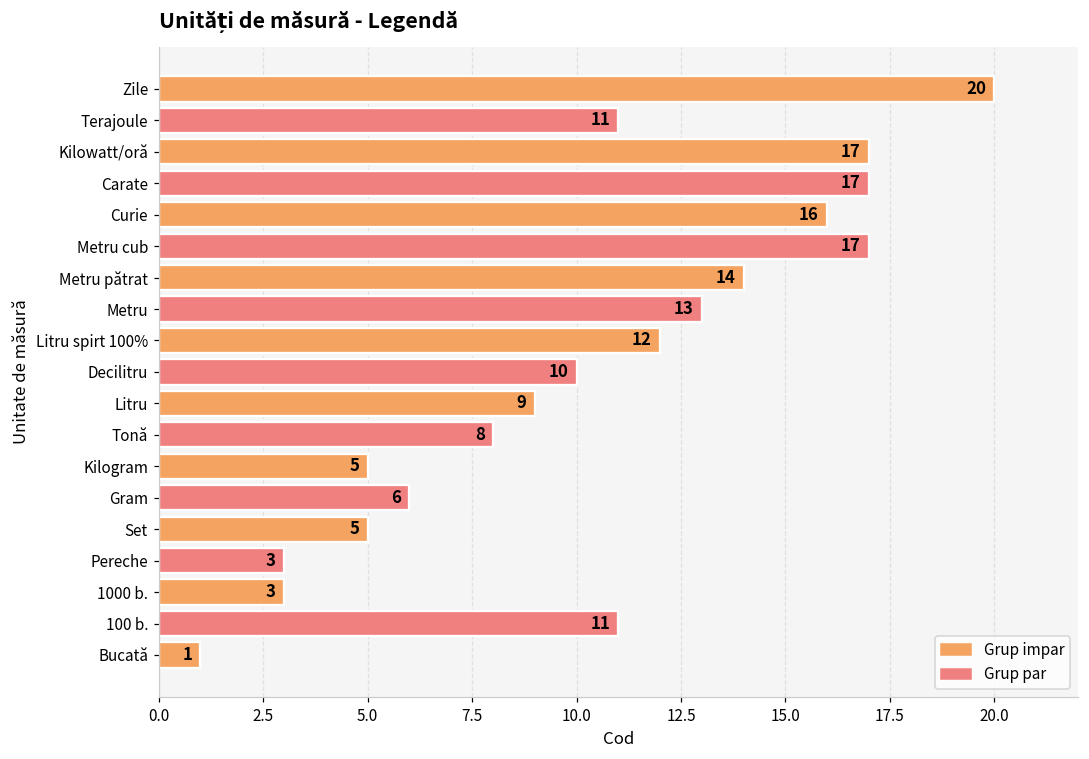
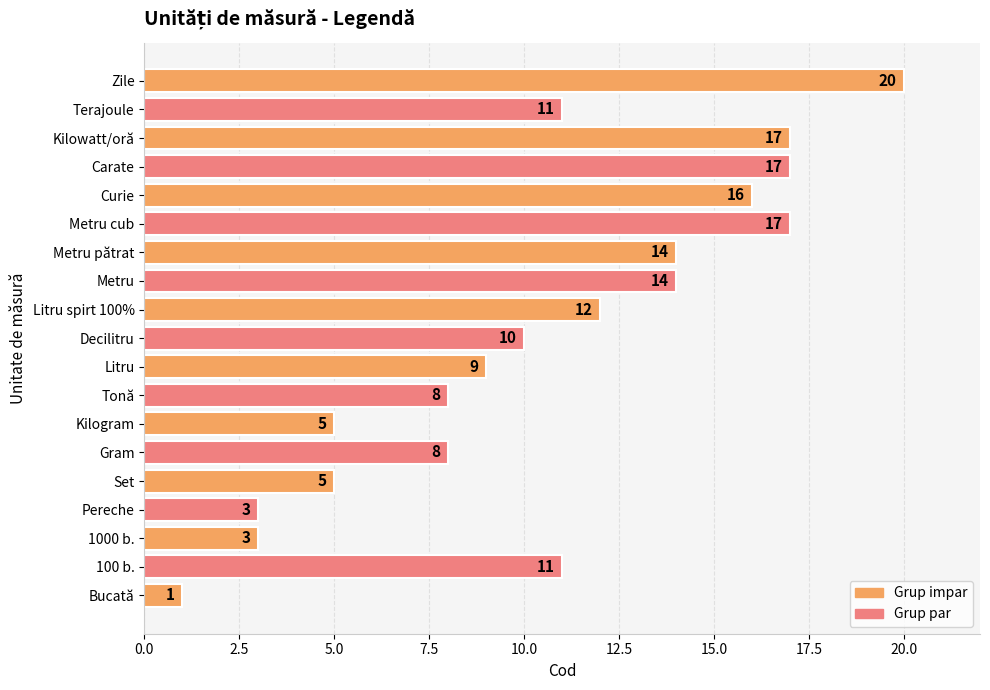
Metru: 13 -> 14
Gram: 6 -> 8
